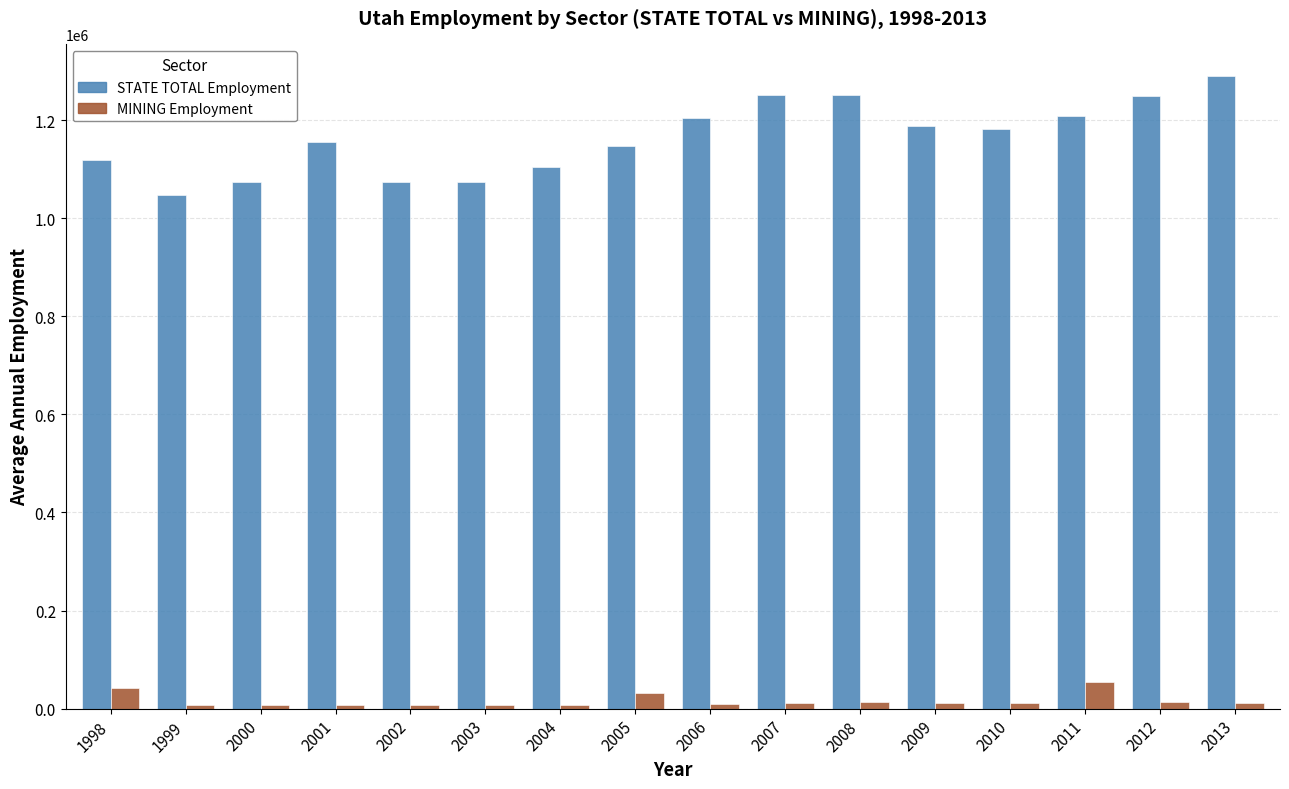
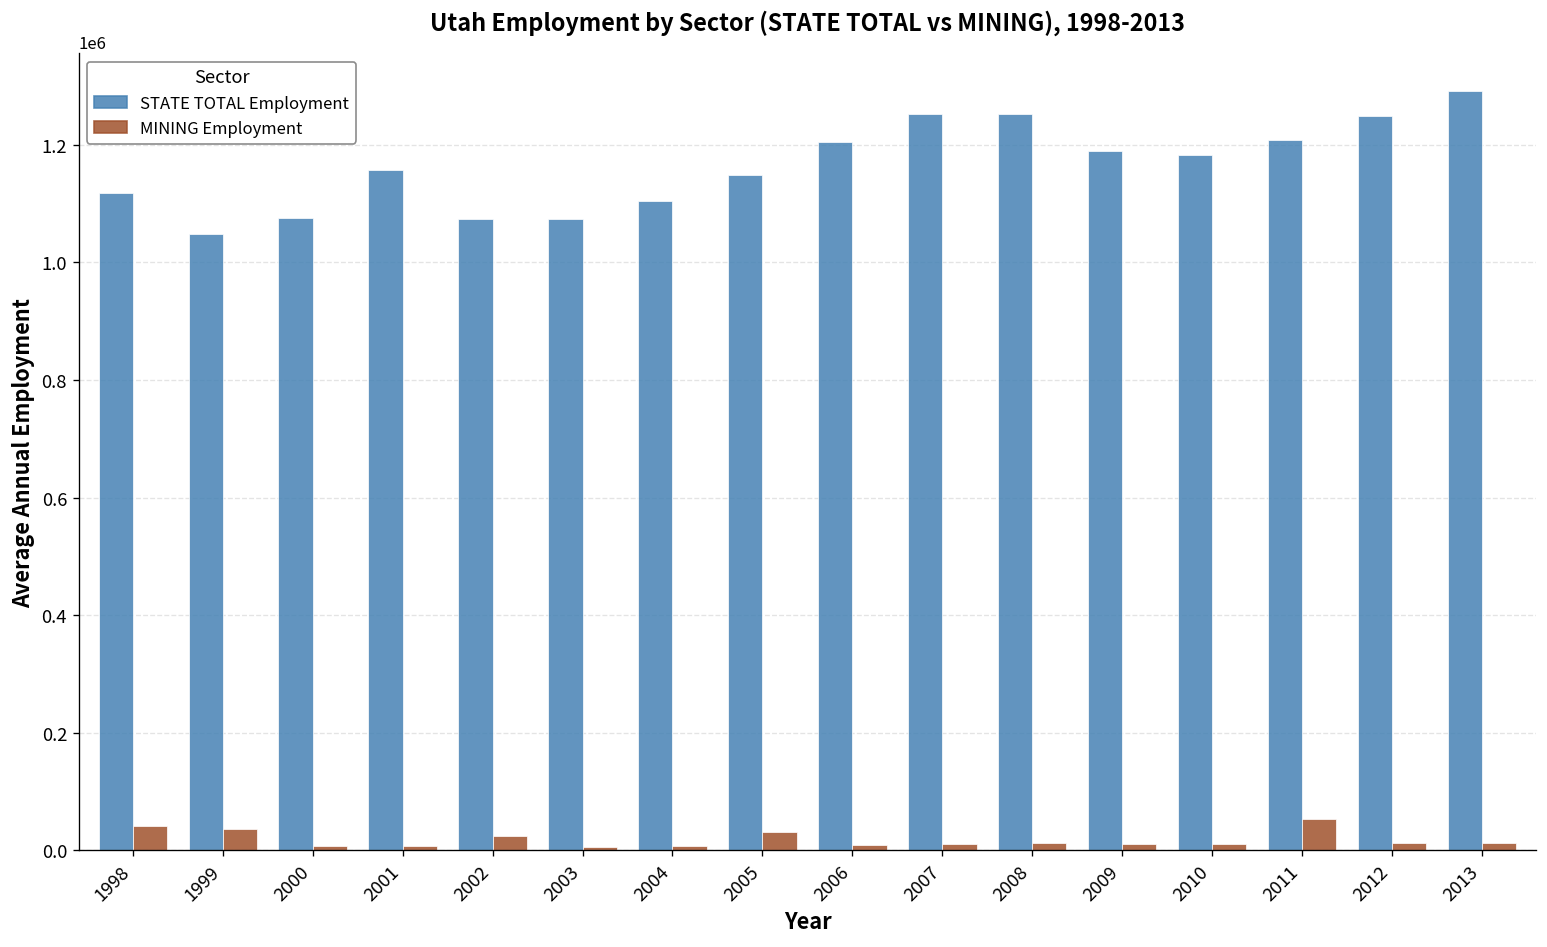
MINING Employment, 1999: 10000 -> 40000
MINING Employment, 2002: 10000 -> 30000
